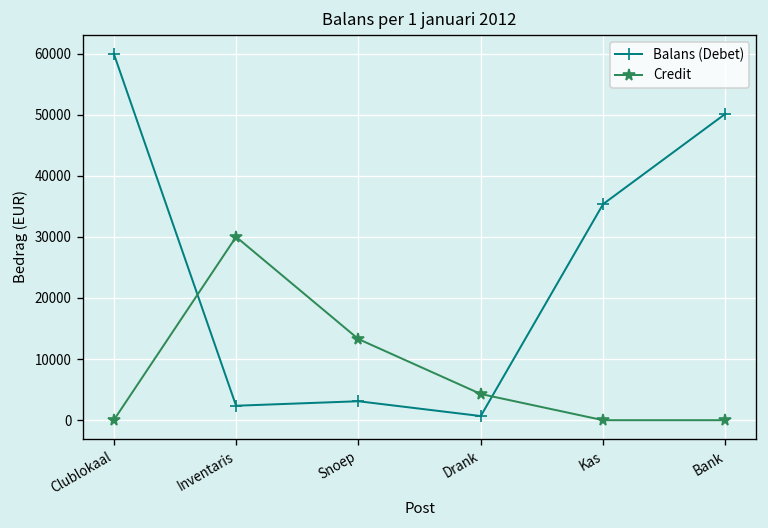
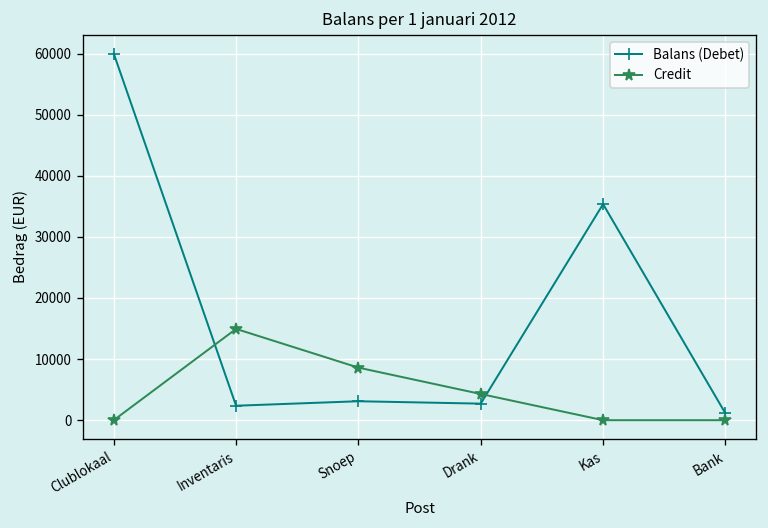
Credit, Inventaris: 30000 -> 15000
Credit, Snoep: 13000 -> 9000
Balans (Debet), Drank: 1000 -> 3000
Balans (Debet), Bank: 50000 -> 1000
